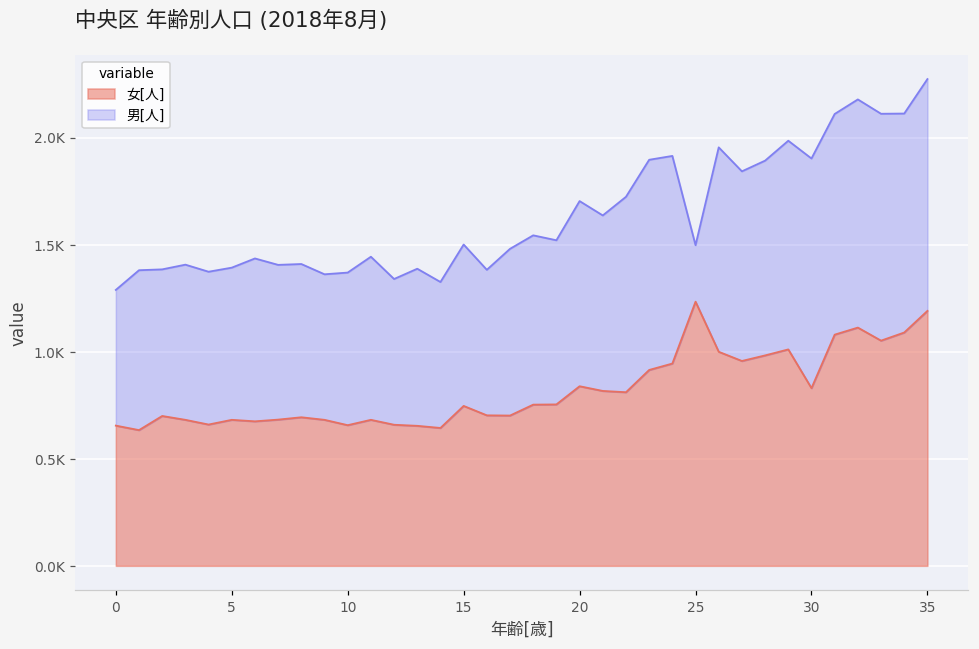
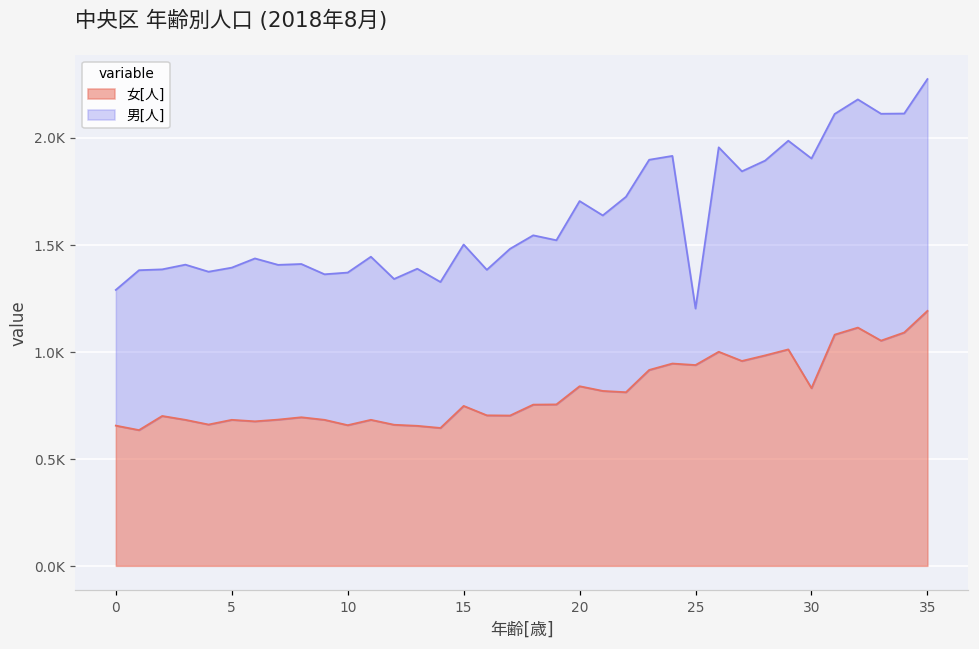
女[人], 25: 1230 -> 940
